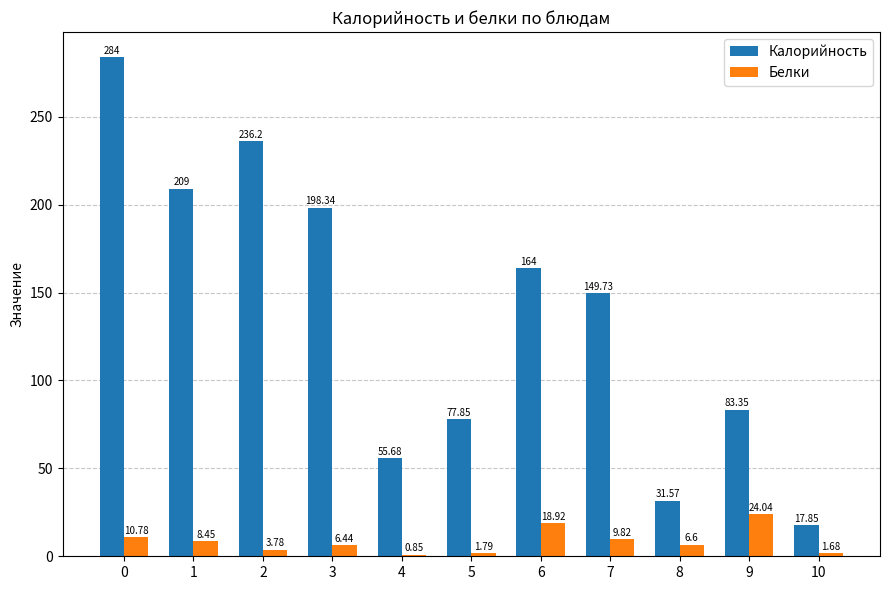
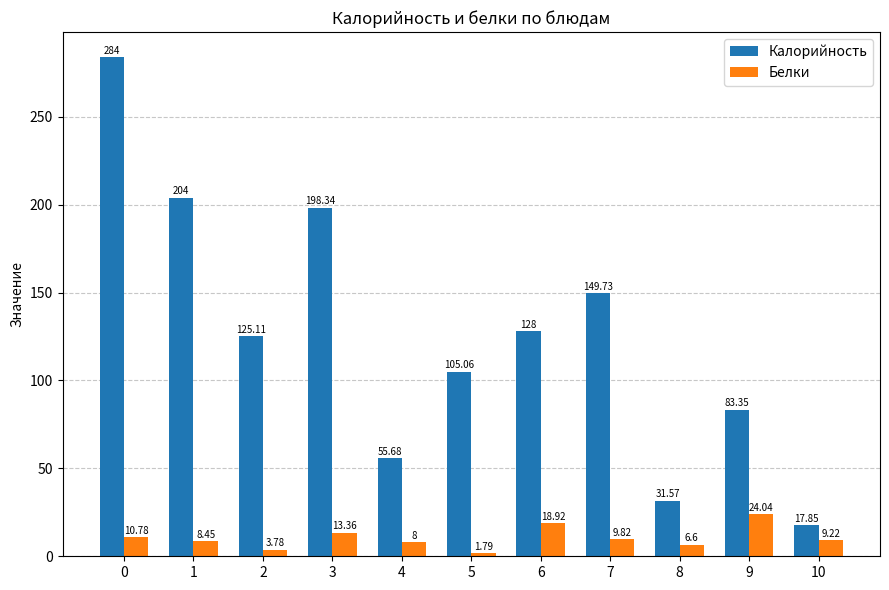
Калорийность, 1: 209 -> 204
Калорийность, 2: 236.2 -> 125.11
Белки, 3: 6.44 -> 13.36
Белки, 4: 0.85 -> 8
Калорийность, 5: 77.85 -> 105.06
Калорийность, 6: 164 -> 128
Белки, 10: 1.68 -> 9.22
